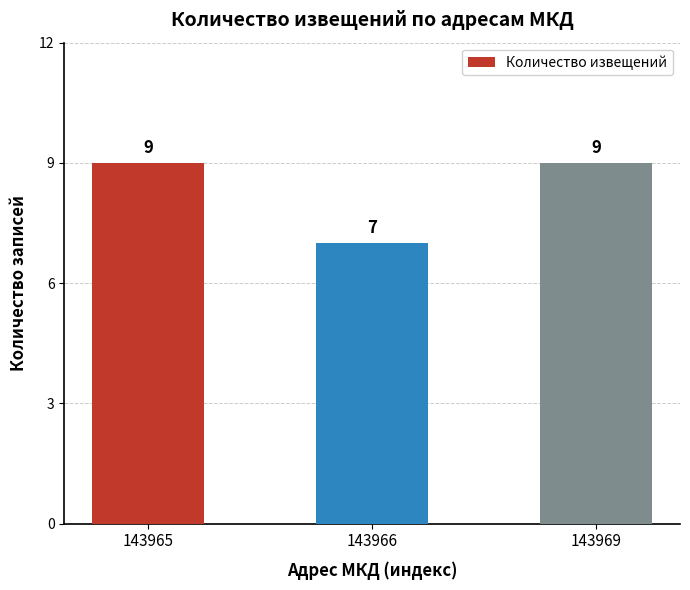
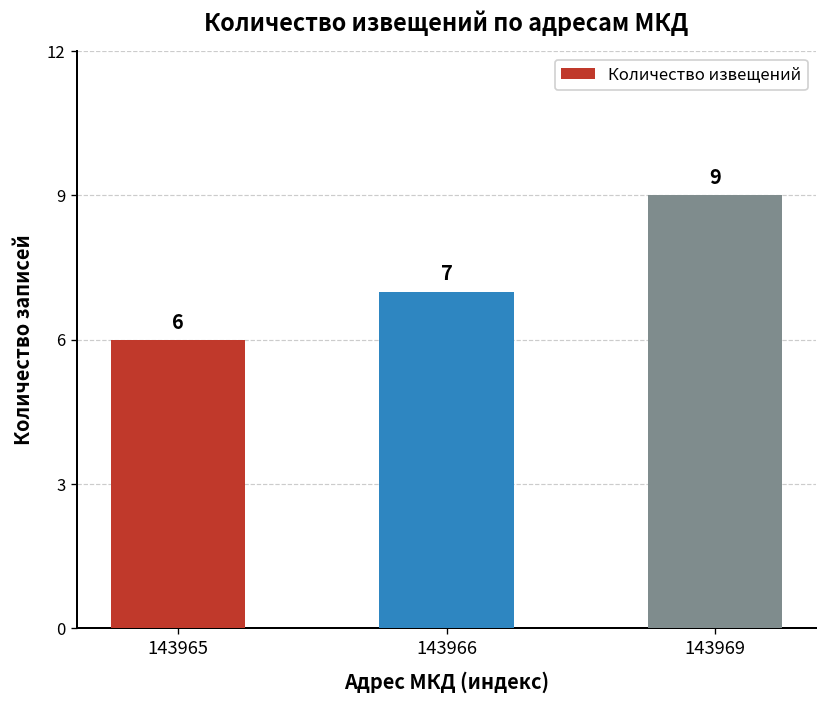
143965: 9 -> 6
